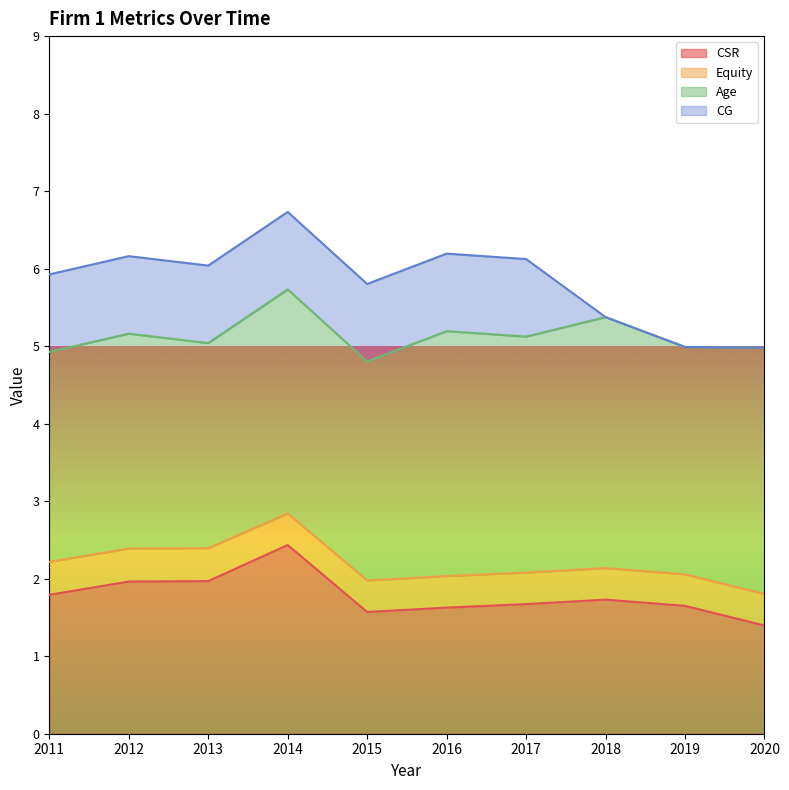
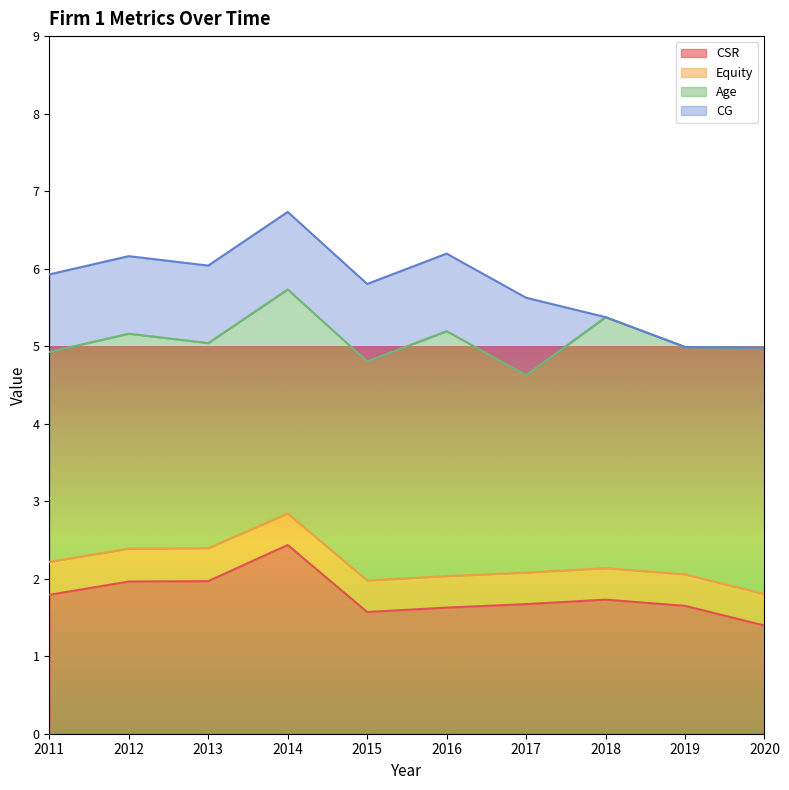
Age, 2017: 3.0 -> 2.5
